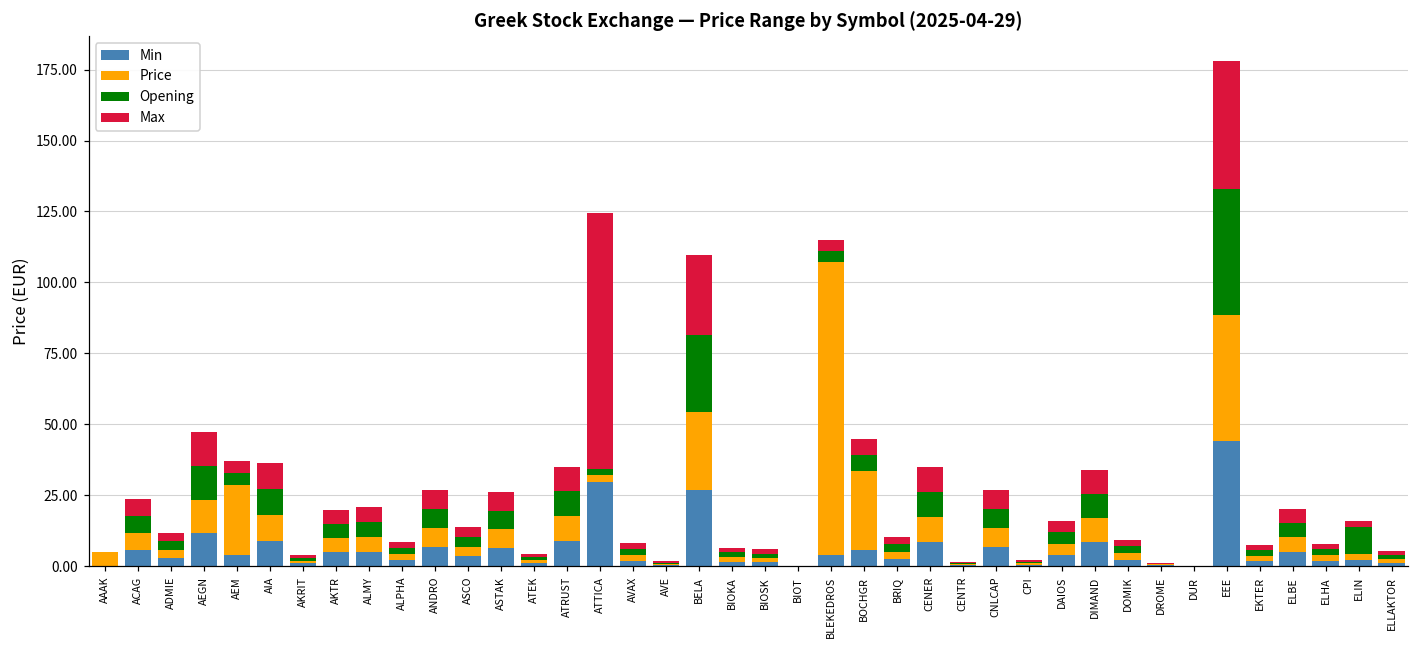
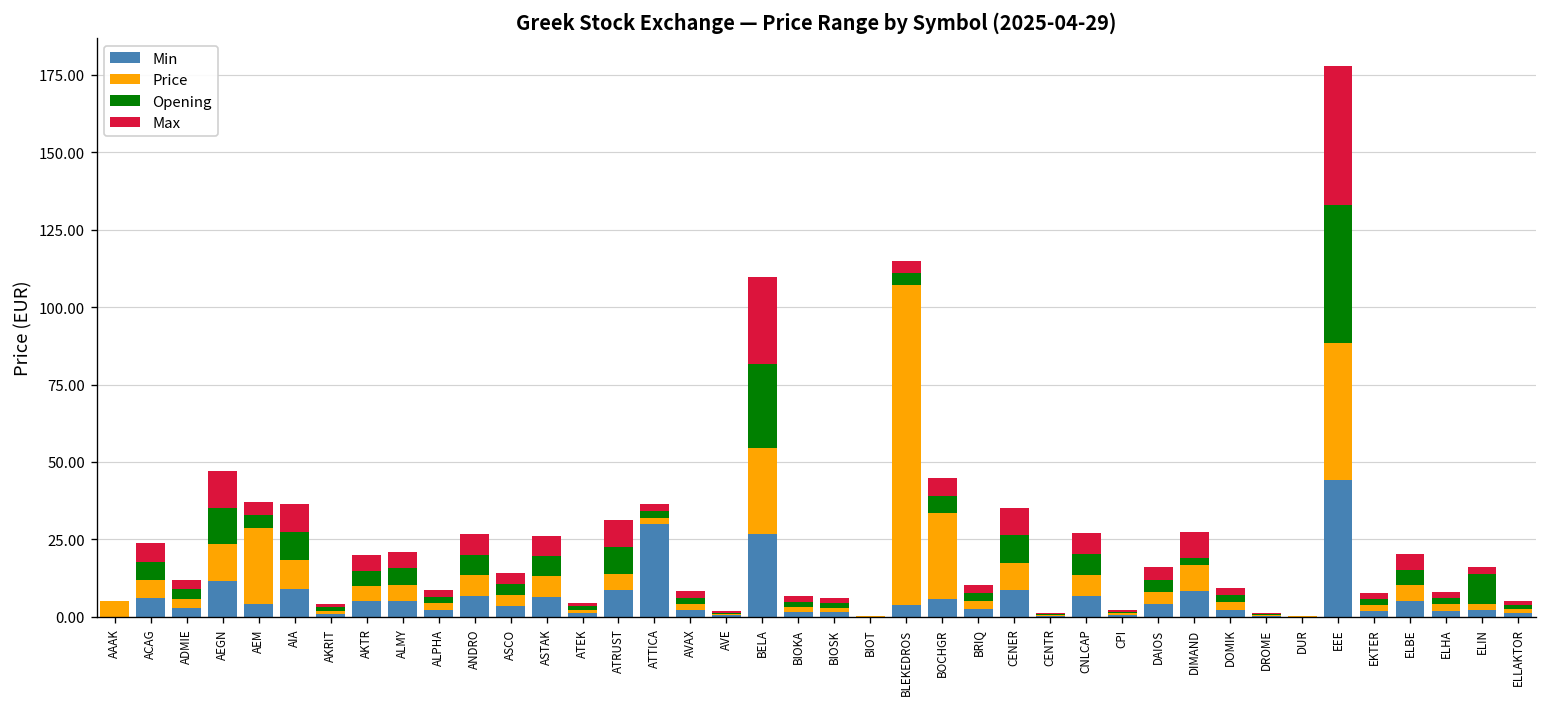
Price, ATRUST: 9 -> 5
Max, ATTICA: 90 -> 2
Opening, DIMAND: 9 -> 2
